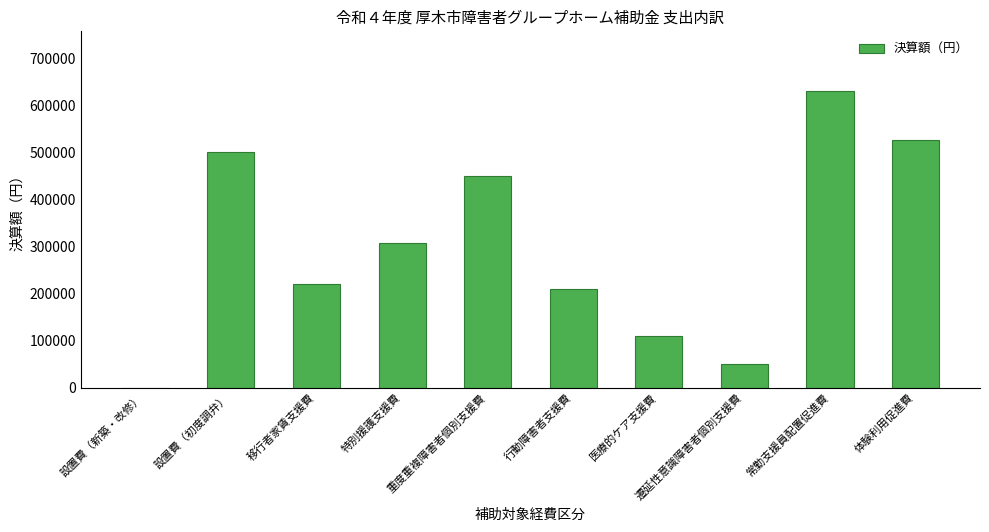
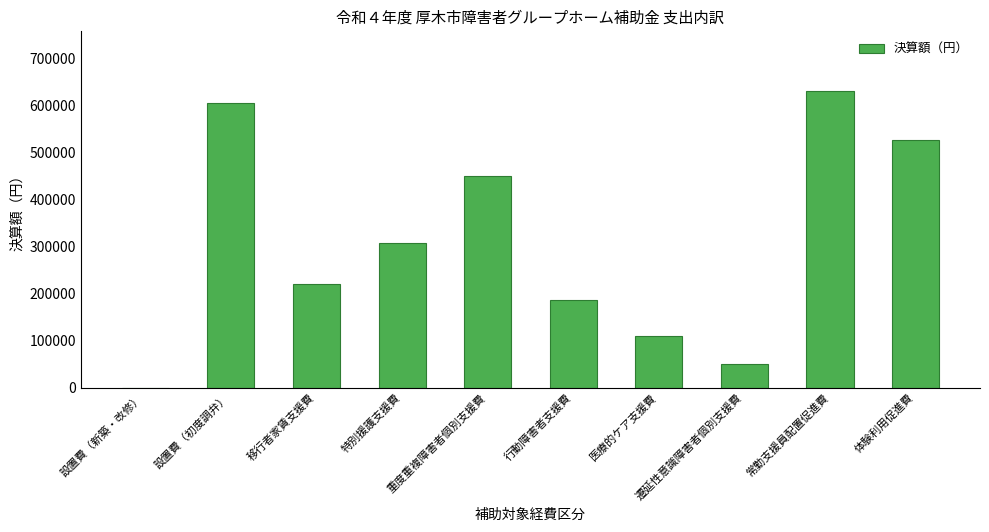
設置費（初度調弁）: 500000 -> 600000
行動障害者支援費: 210000 -> 190000
